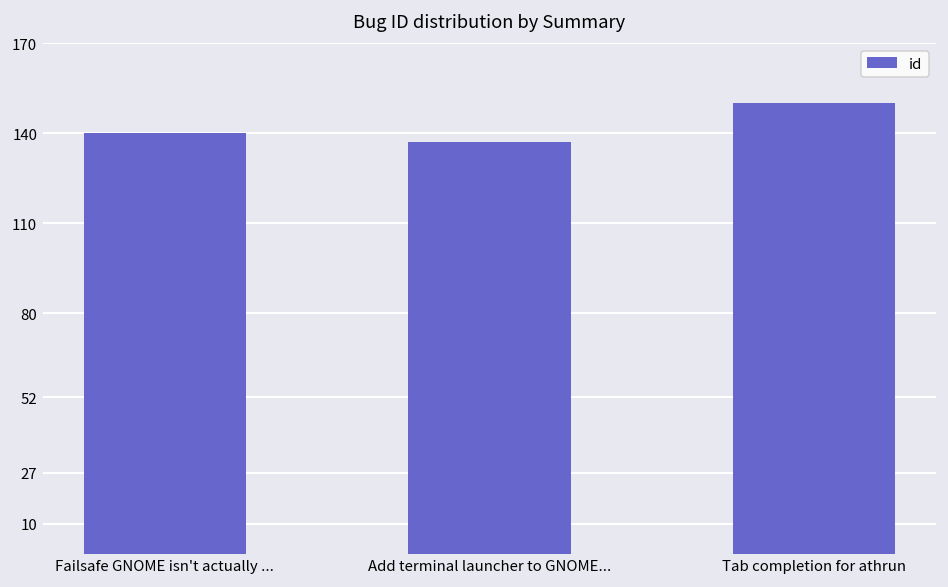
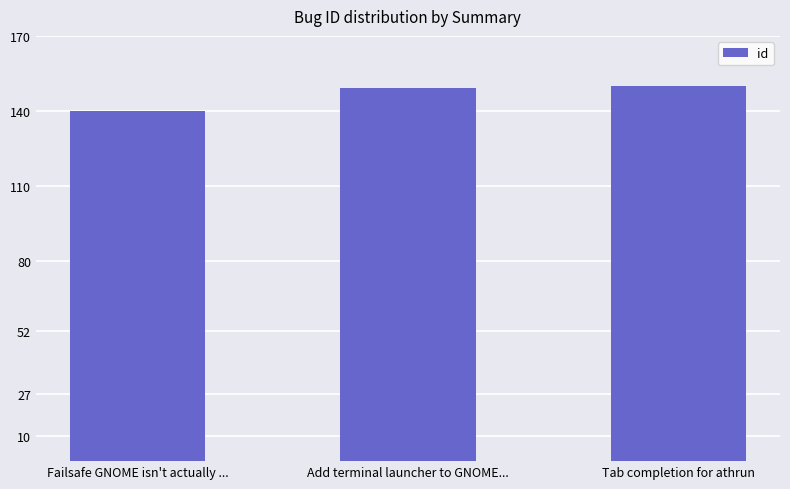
Add terminal launcher to GNOME...: 137 -> 149
